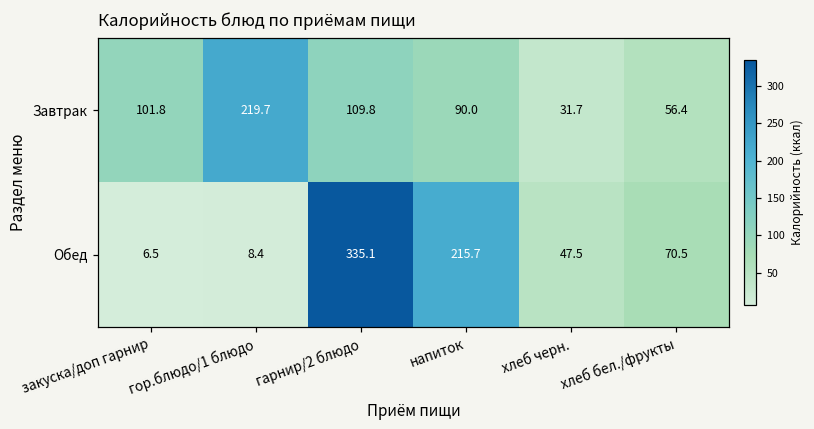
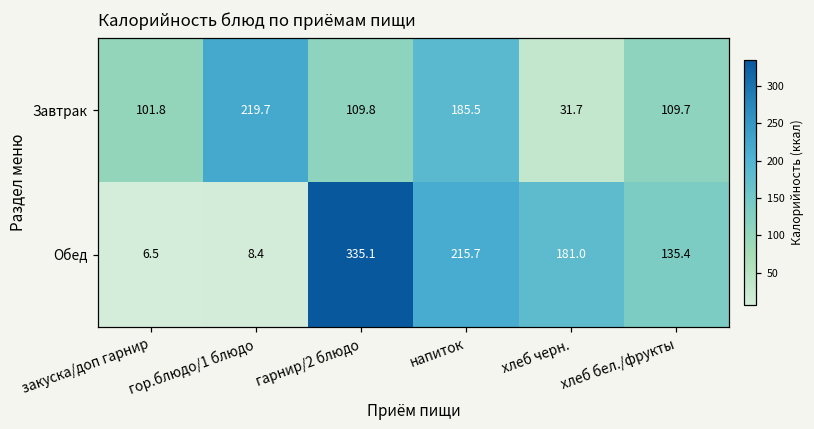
Завтрак, напиток: 90.0 -> 185.5
Завтрак, хлеб бел./фрукты: 56.4 -> 109.7
Обед, хлеб черн.: 47.5 -> 181.0
Обед, хлеб бел./фрукты: 70.5 -> 135.4
